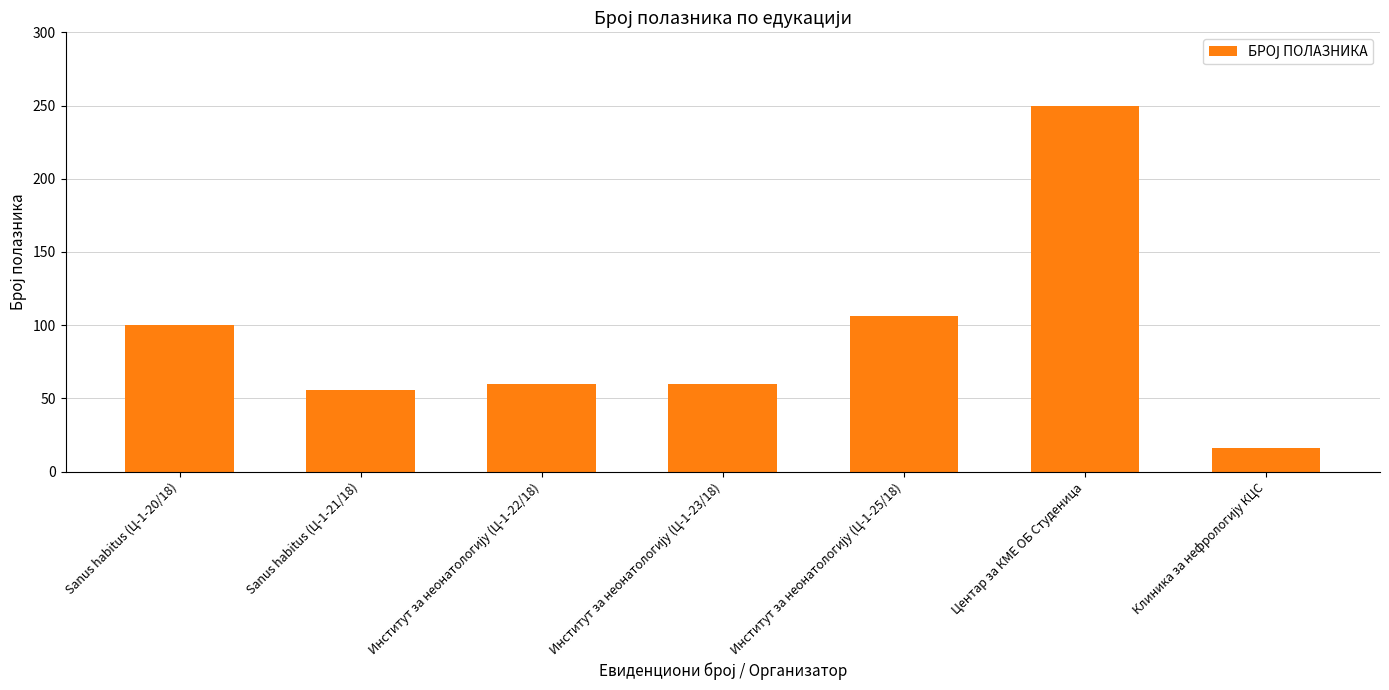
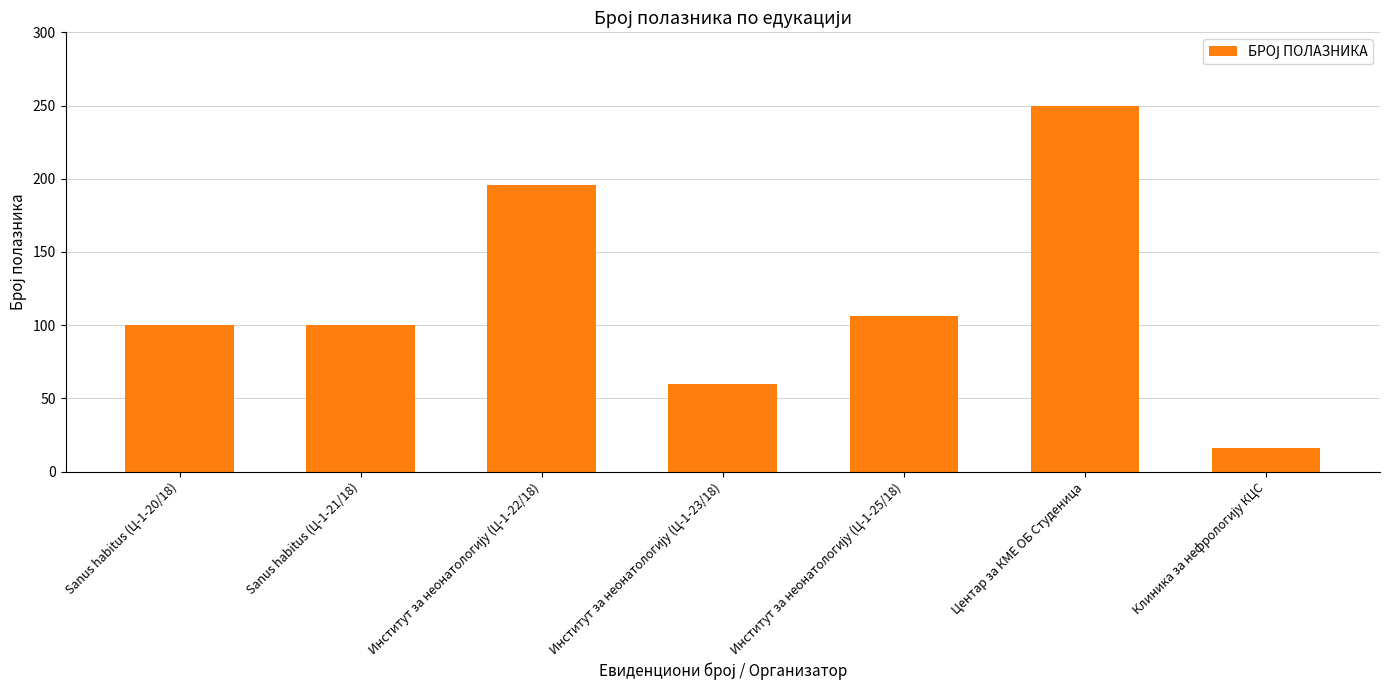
Sanus habitus (Ц-1-21/18): 56 -> 100
Институт за неонатологију (Ц-1-22/18): 60 -> 196
